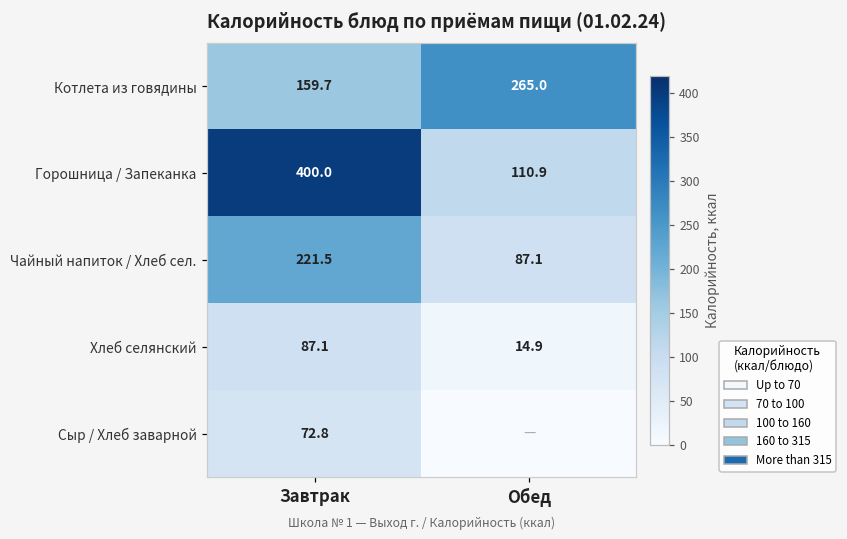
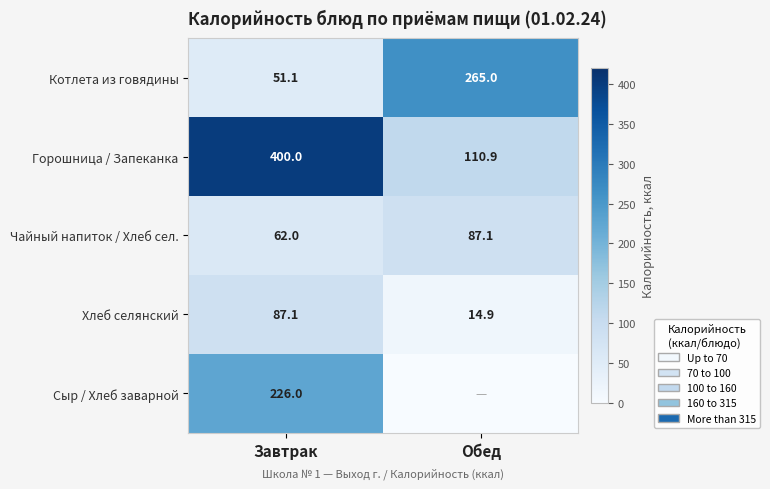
Котлета из говядины, Завтрак: 159.7 -> 51.1
Чайный напиток / Хлеб сел., Завтрак: 221.5 -> 62.0
Сыр / Хлеб заварной, Завтрак: 72.8 -> 226.0
